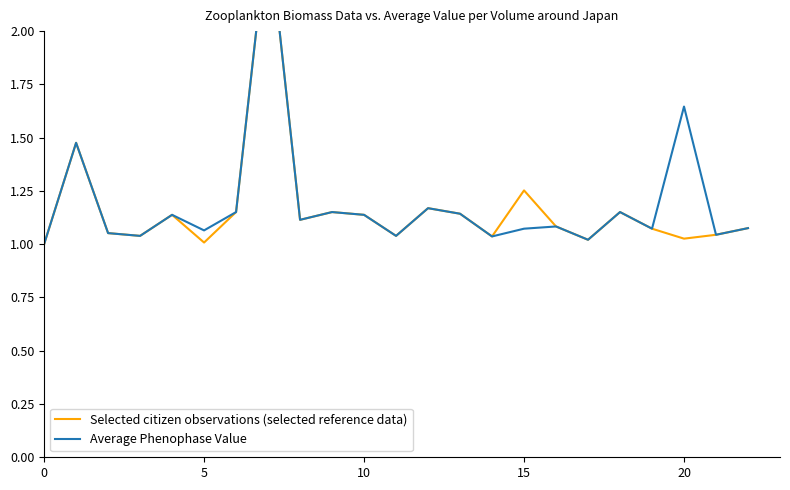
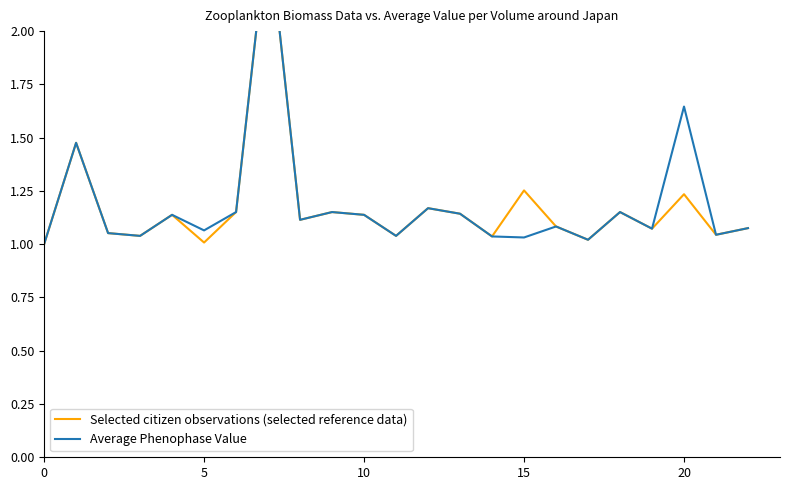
Average Phenophase Value, 15: 1.07 -> 1.03
Selected citizen observations (selected reference data), 20: 1.03 -> 1.23
